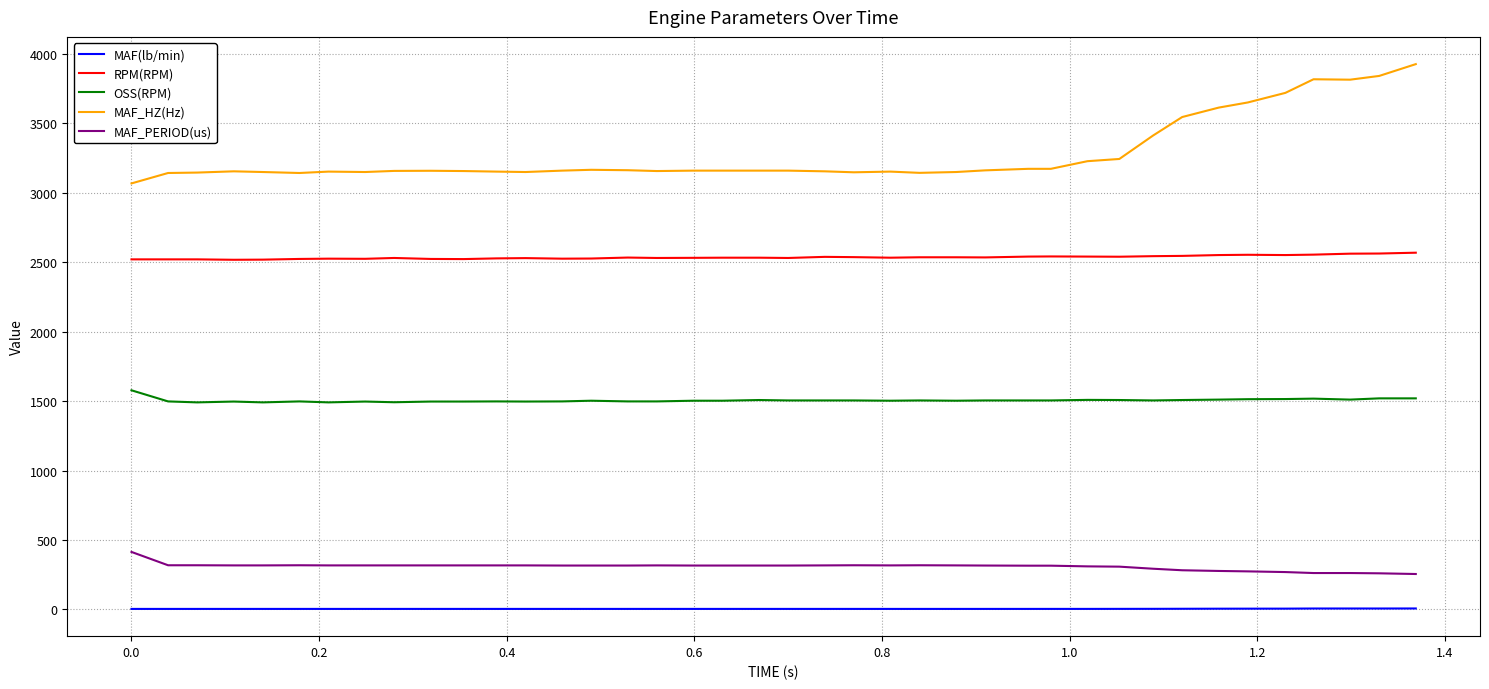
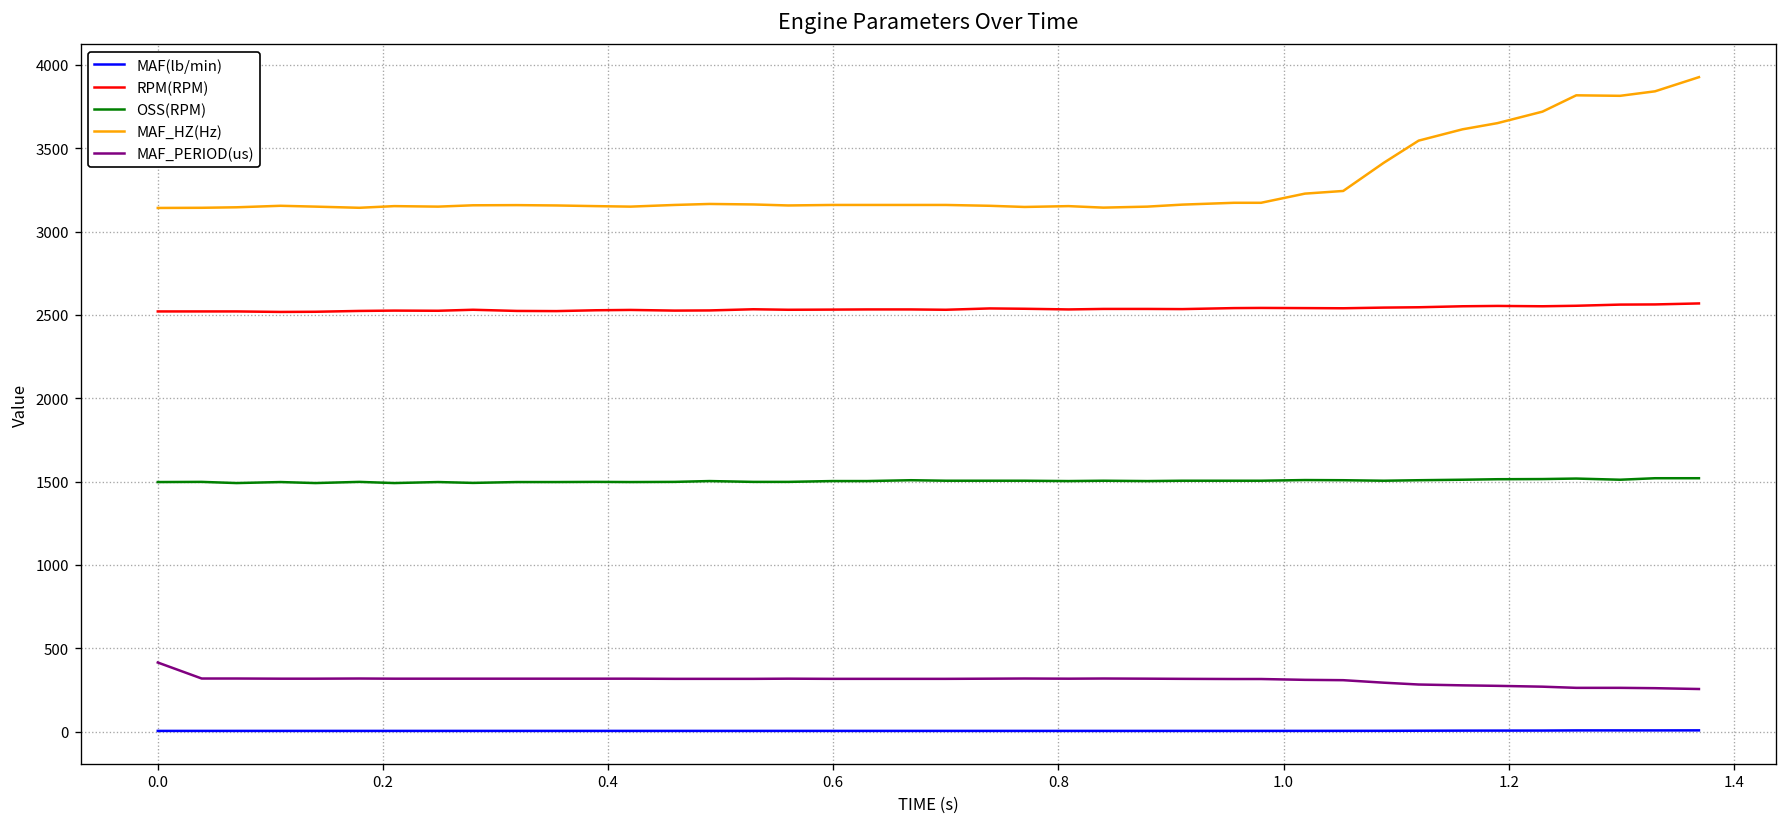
OSS(RPM), 0.0: 1580 -> 1500
MAF_HZ(Hz), 0.0: 3070 -> 3140
